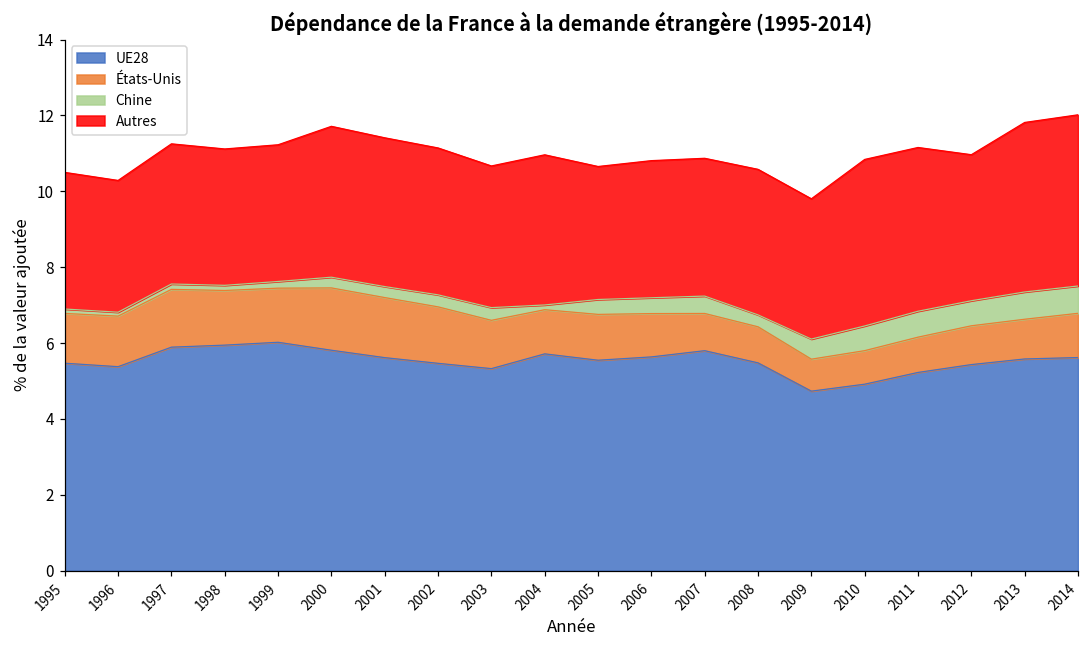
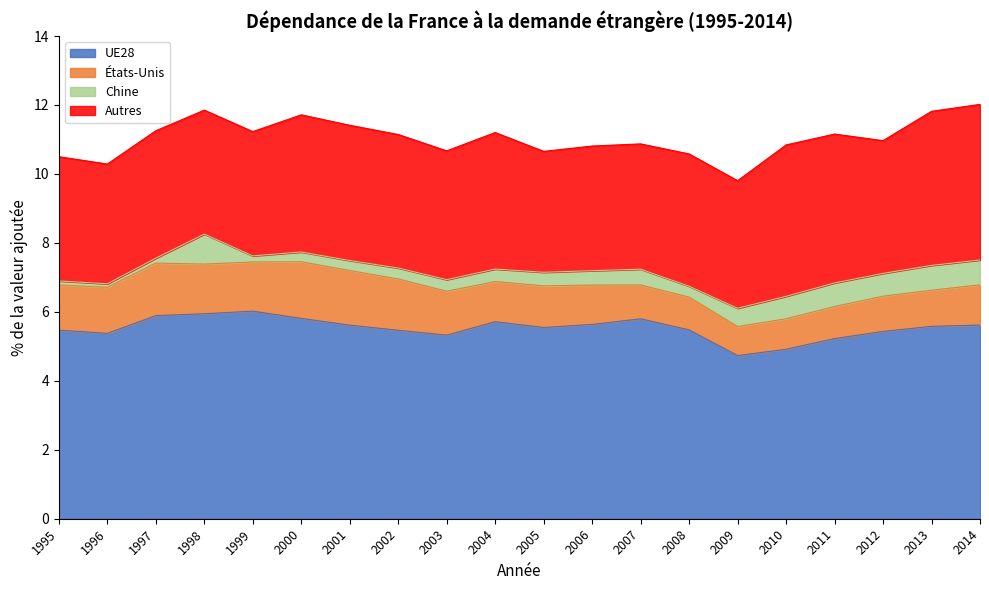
Chine, 1998: 0.1 -> 0.9
Chine, 2004: 0.1 -> 0.4
